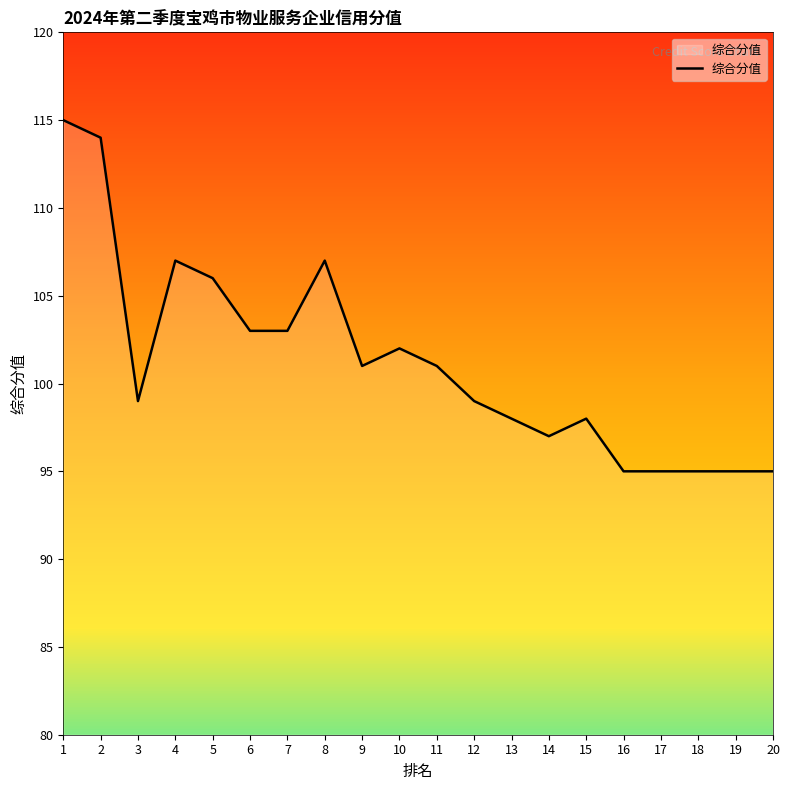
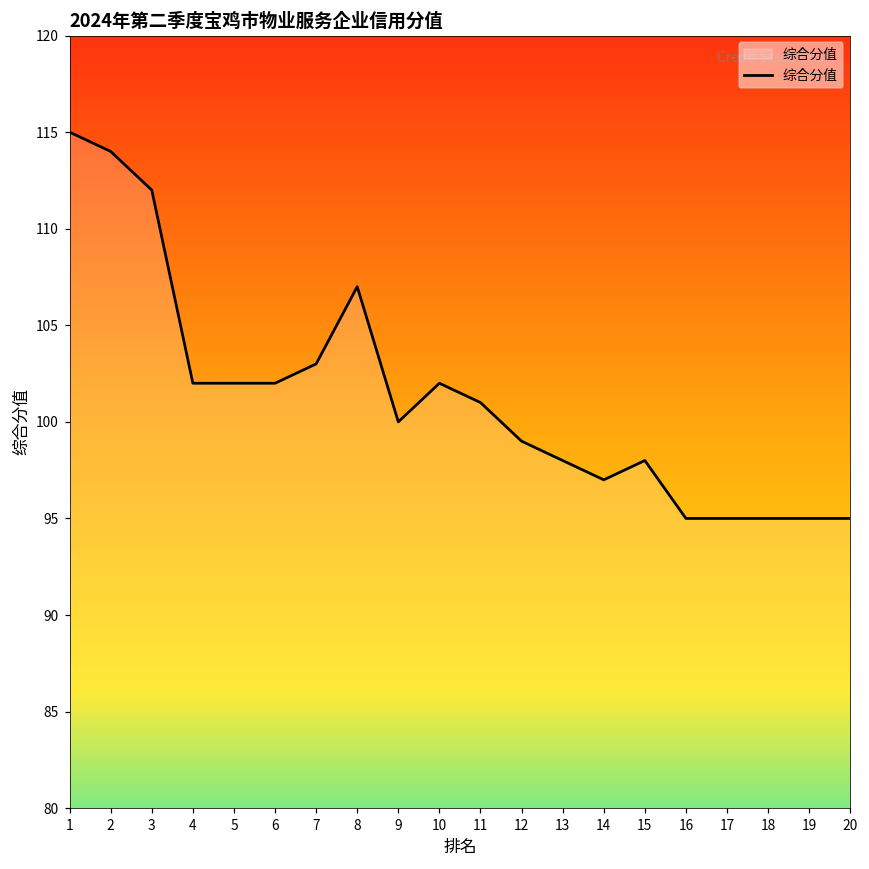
3: 99 -> 112
4: 107 -> 102
5: 106 -> 102
6: 103 -> 102
9: 101 -> 100
